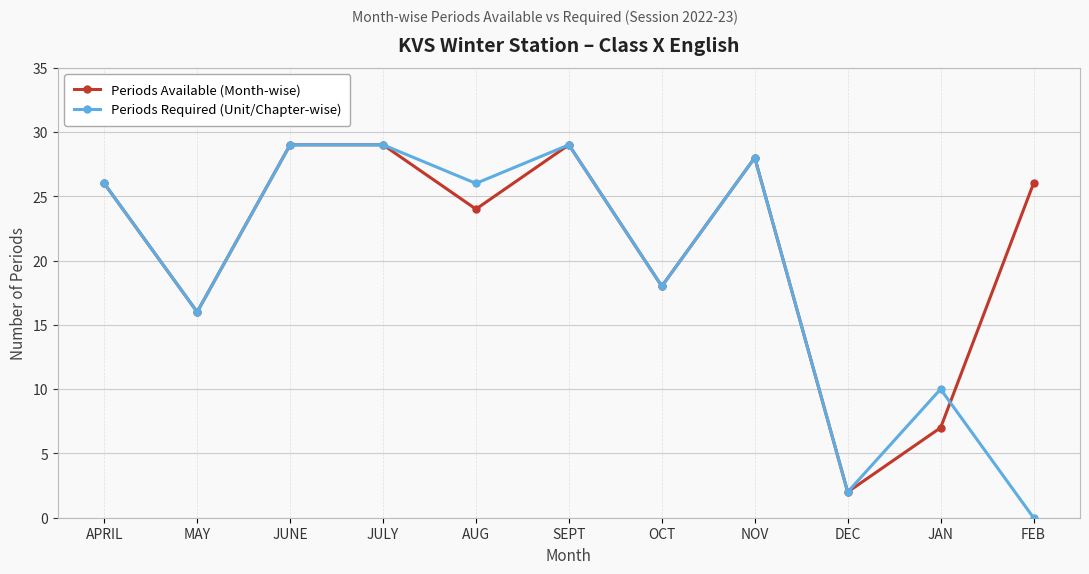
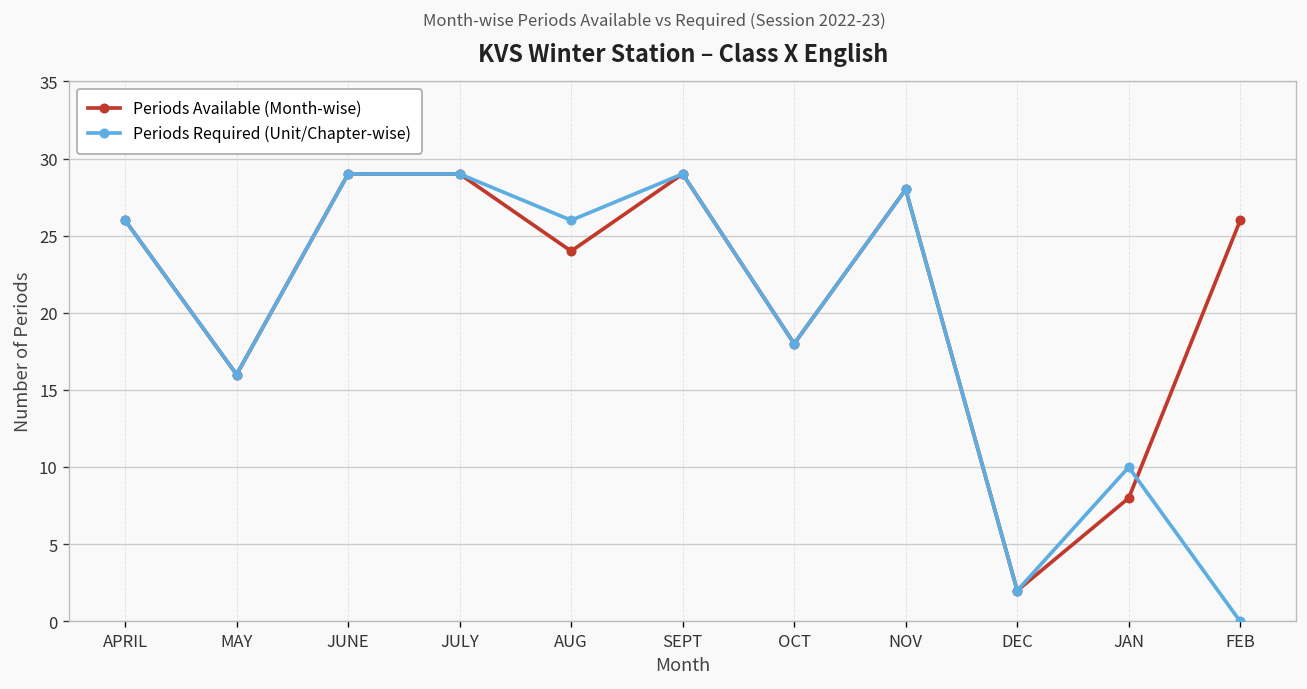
Periods Available (Month-wise), JAN: 7 -> 8
